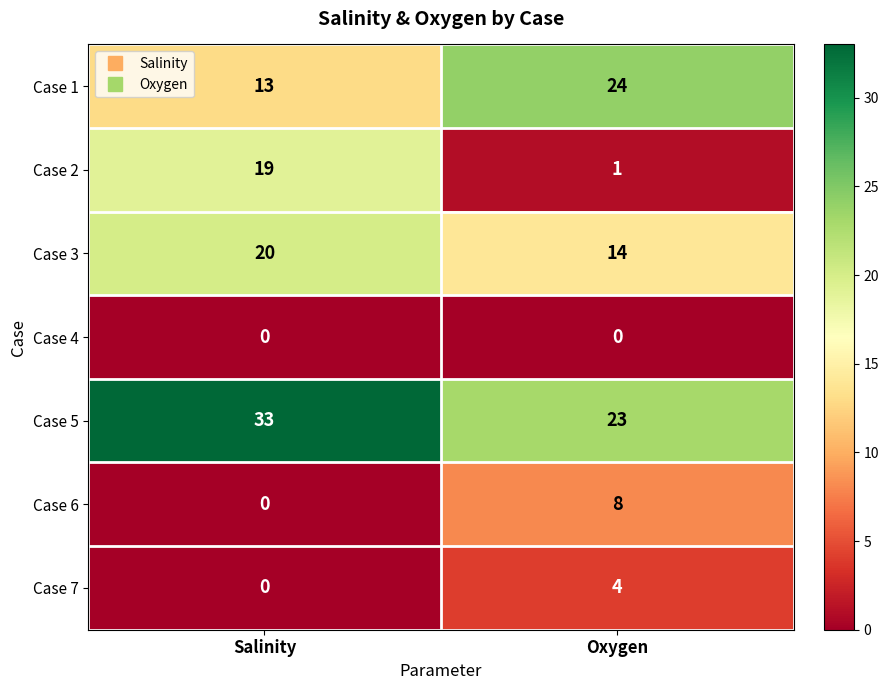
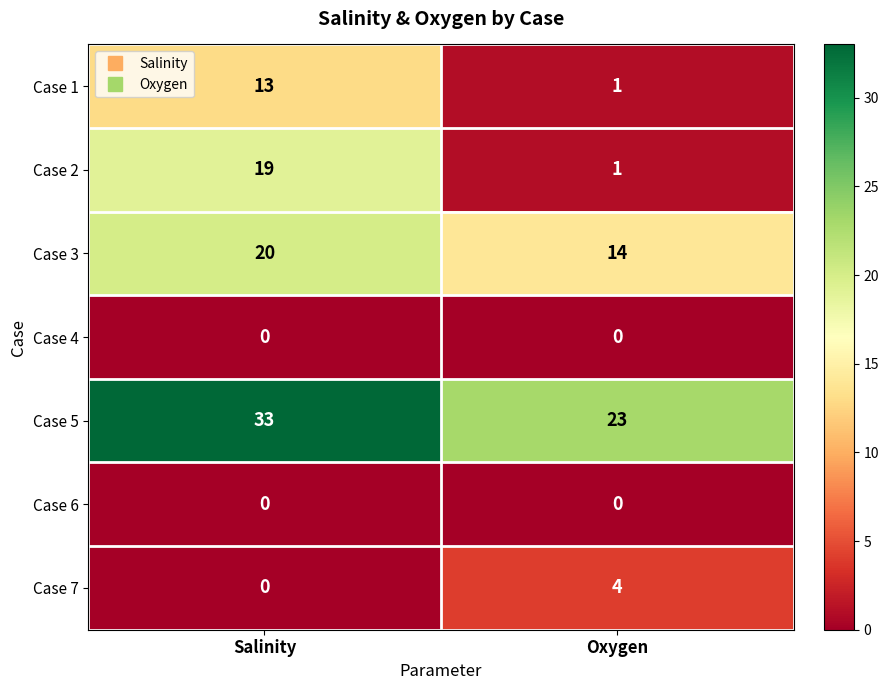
Case 1, Oxygen: 24 -> 1
Case 6, Oxygen: 8 -> 0
